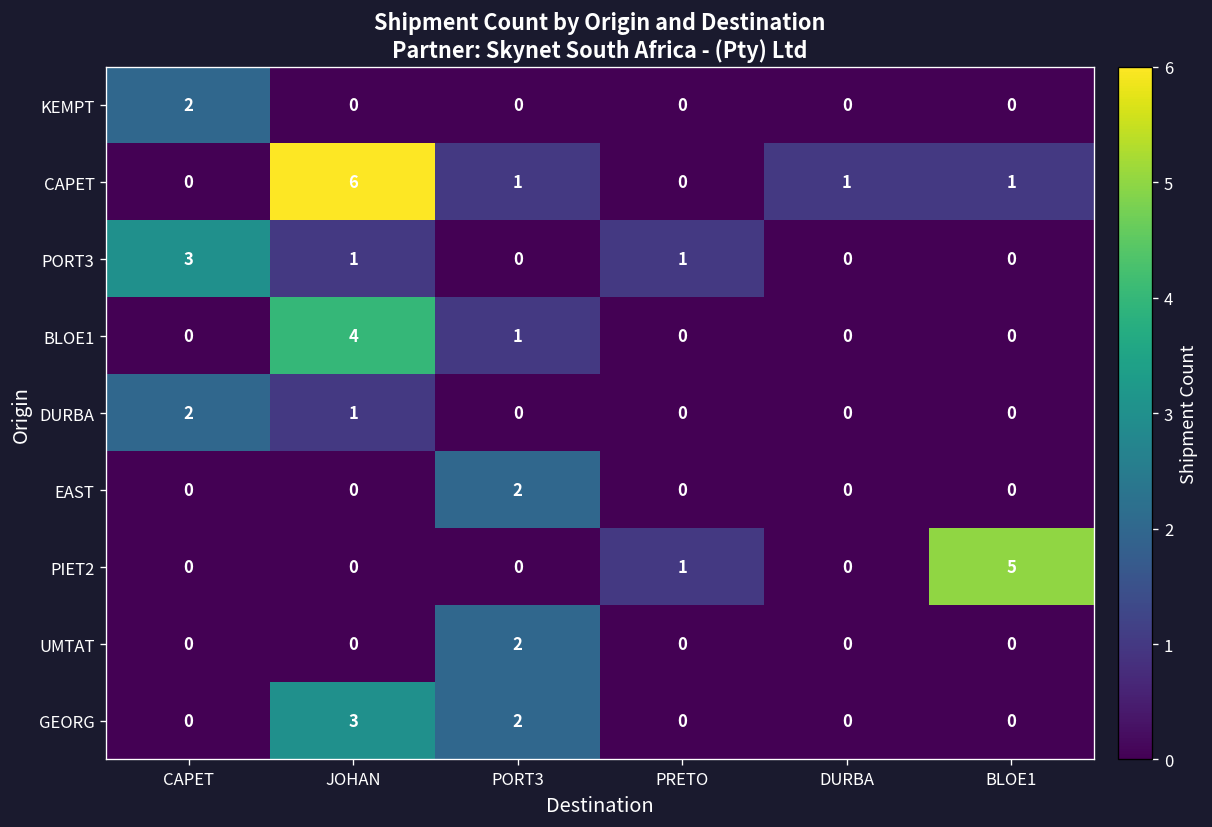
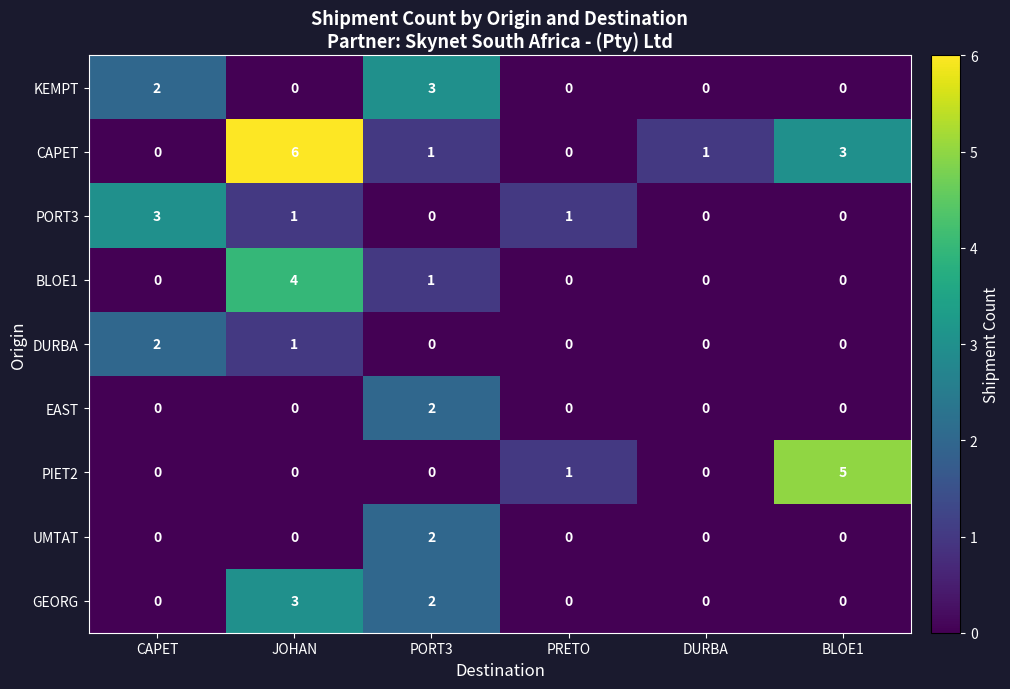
KEMPT, PORT3: 0 -> 3
CAPET, BLOE1: 1 -> 3
